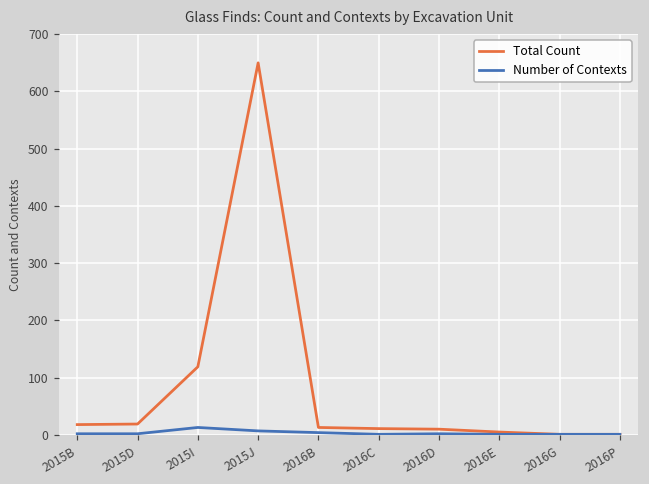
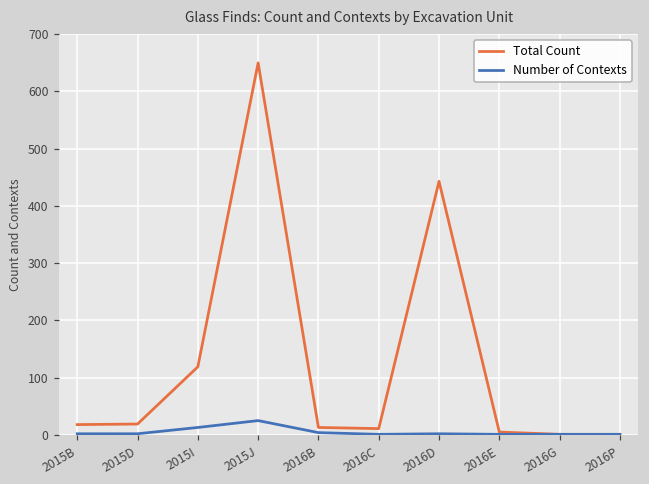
Number of Contexts, 2015J: 10 -> 30
Total Count, 2016D: 10 -> 440
